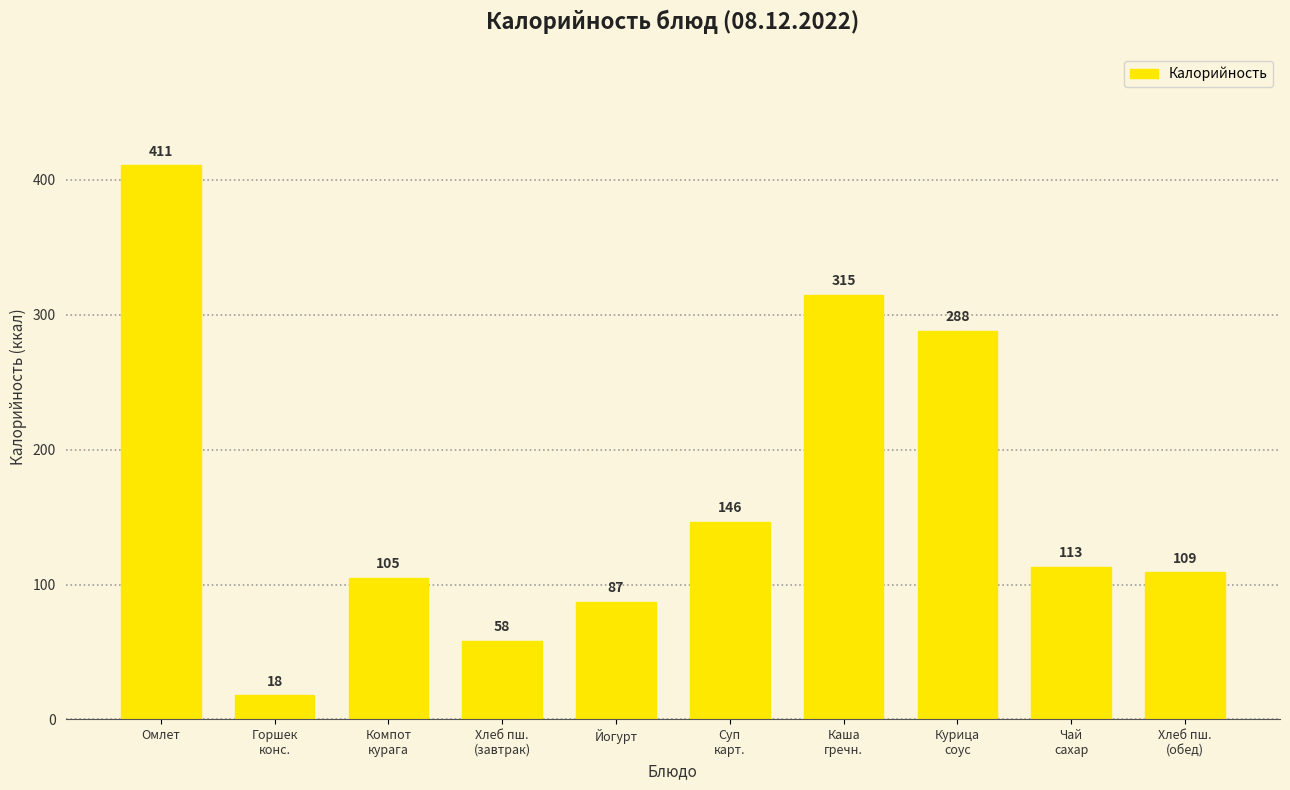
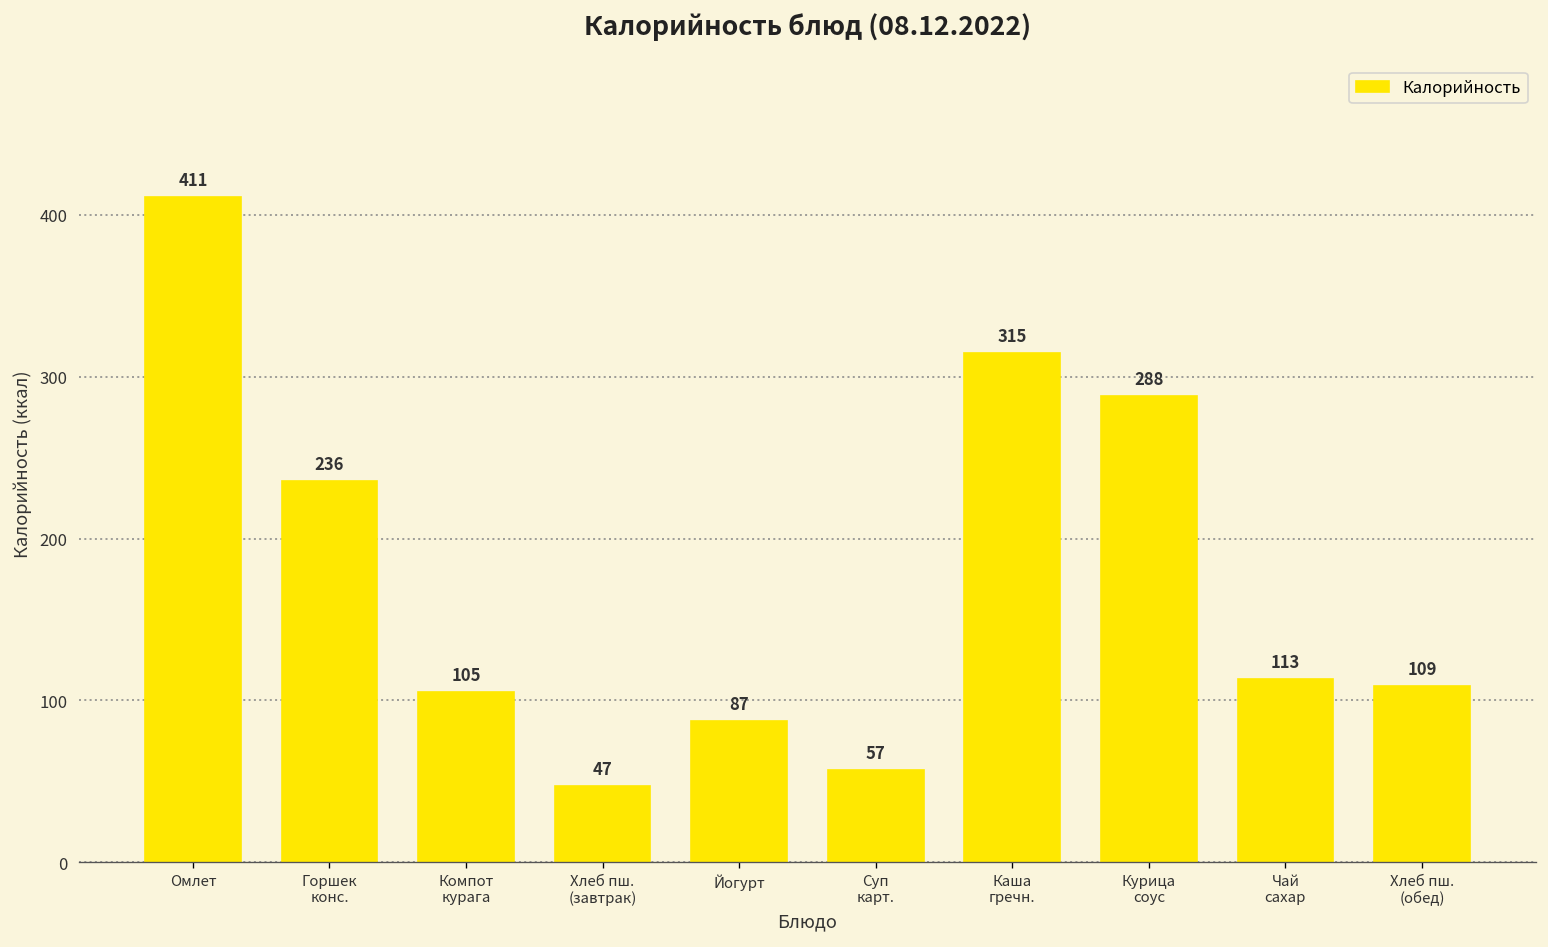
Горшек конс.: 18 -> 236
Хлеб пш. (завтрак): 58 -> 47
Суп карт.: 146 -> 57
